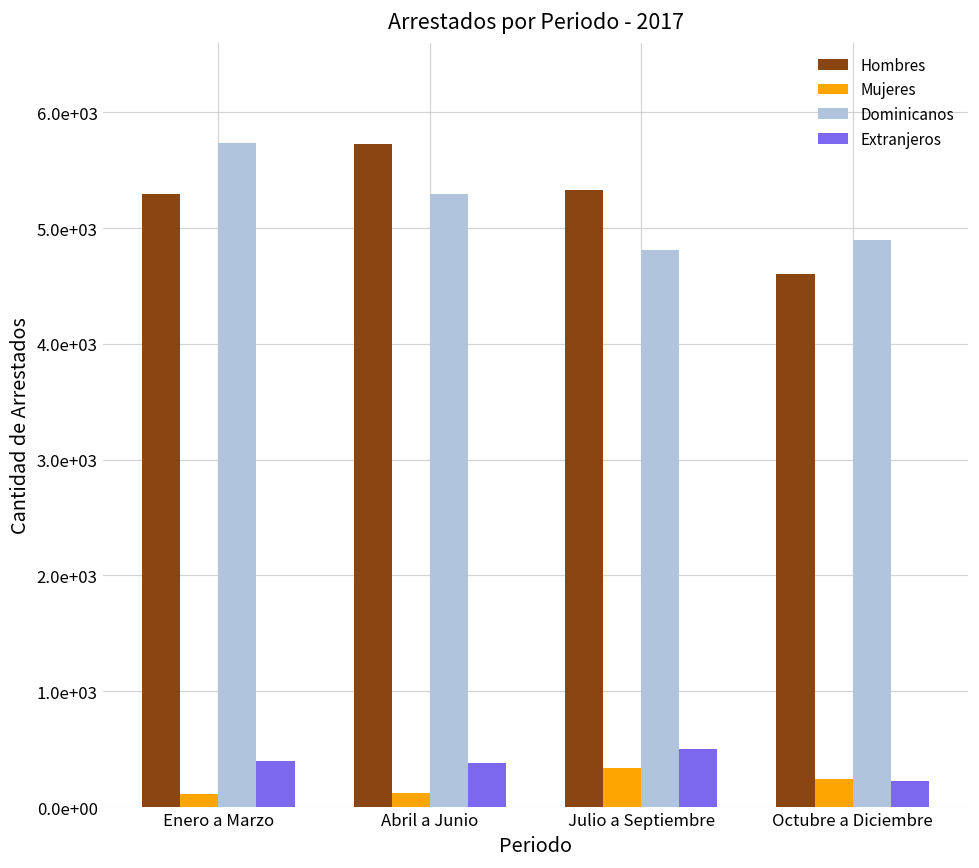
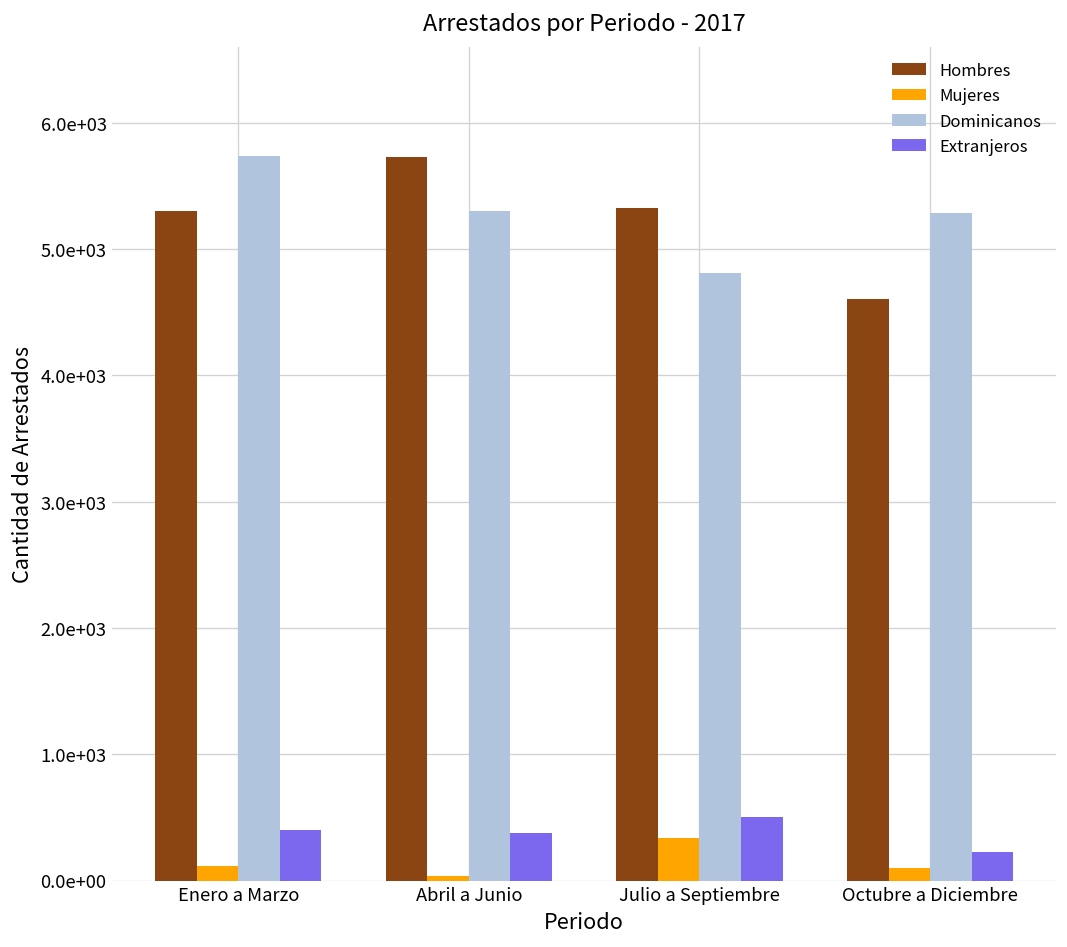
Mujeres, Abril a Junio: 120 -> 40
Mujeres, Octubre a Diciembre: 240 -> 100
Dominicanos, Octubre a Diciembre: 4900 -> 5290
